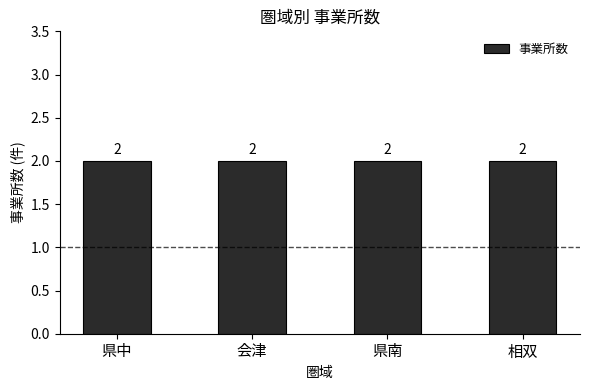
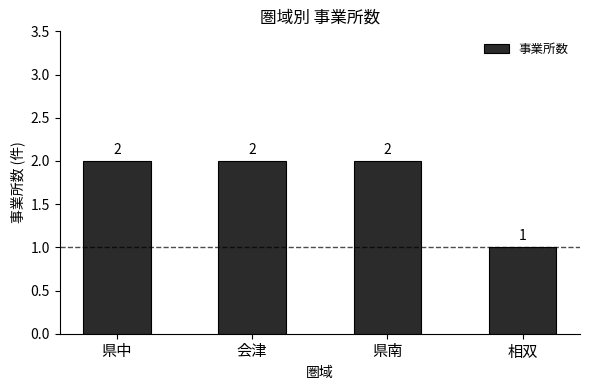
相双: 2 -> 1
